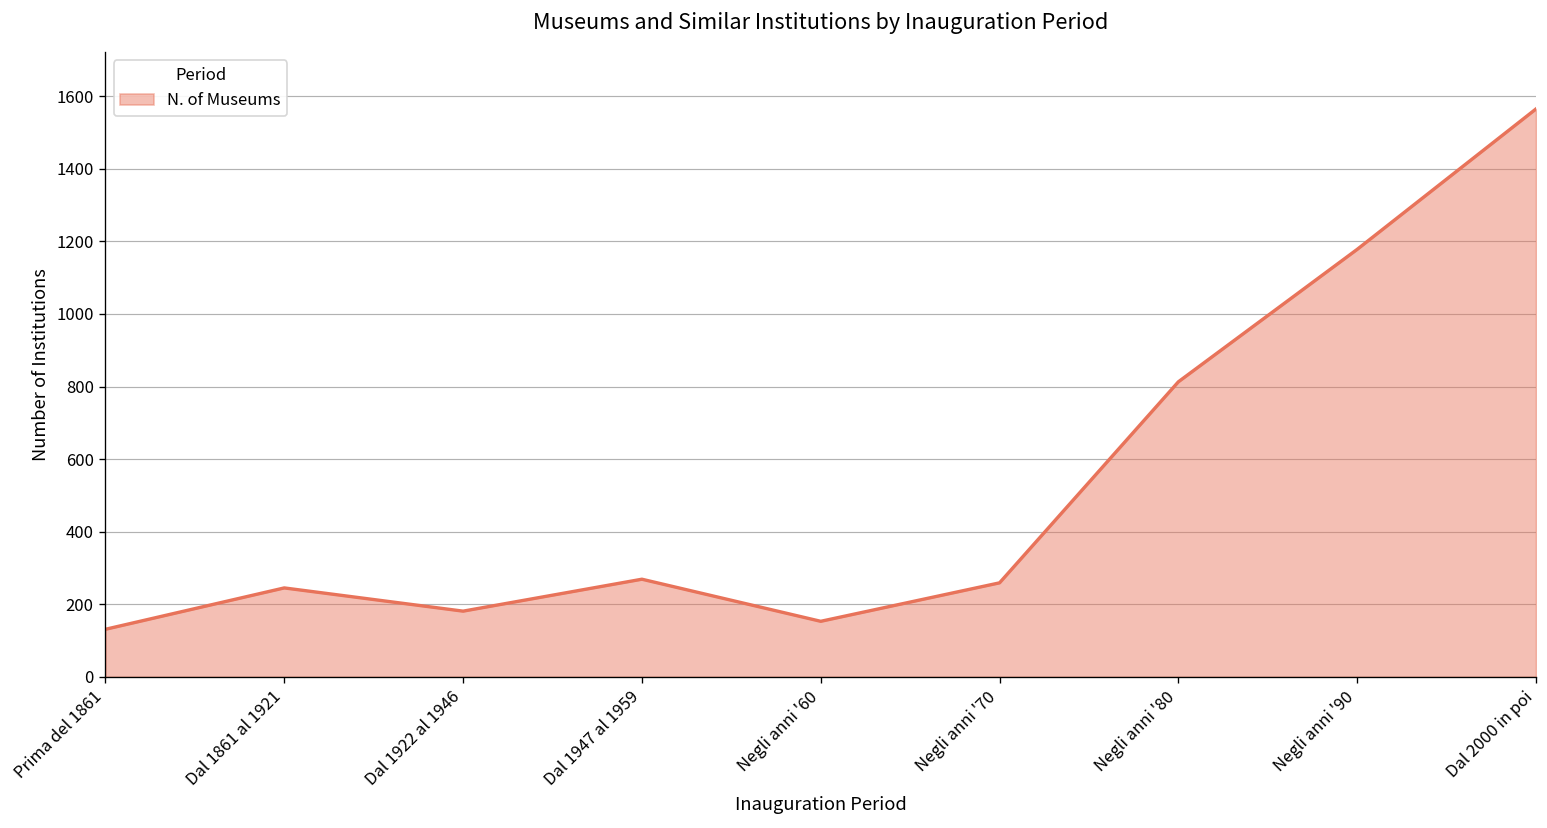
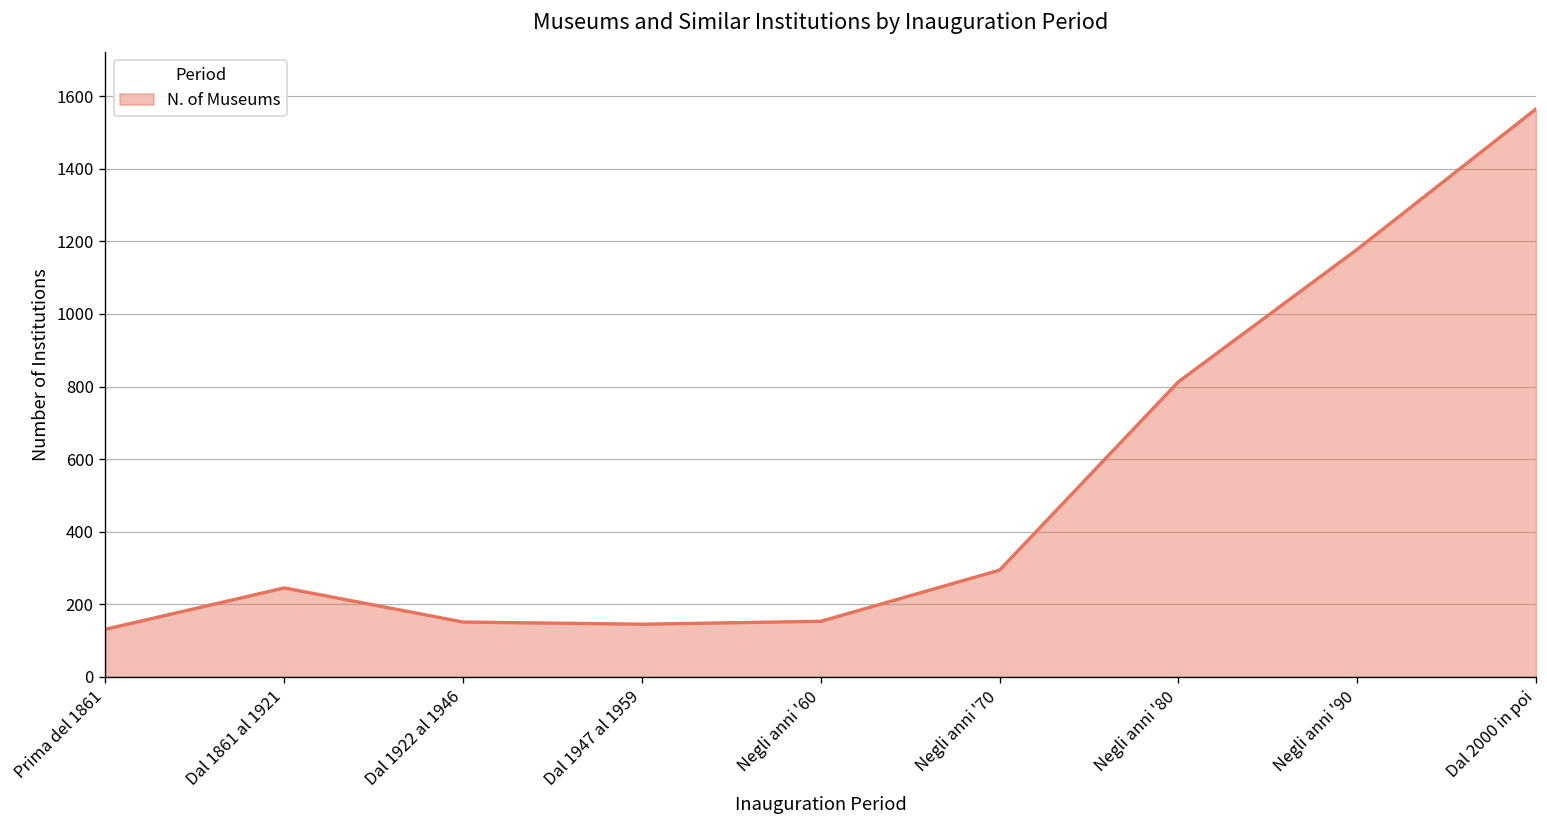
Dal 1922 al 1946: 180 -> 150
Dal 1947 al 1959: 270 -> 150
Negli anni '70: 260 -> 290
